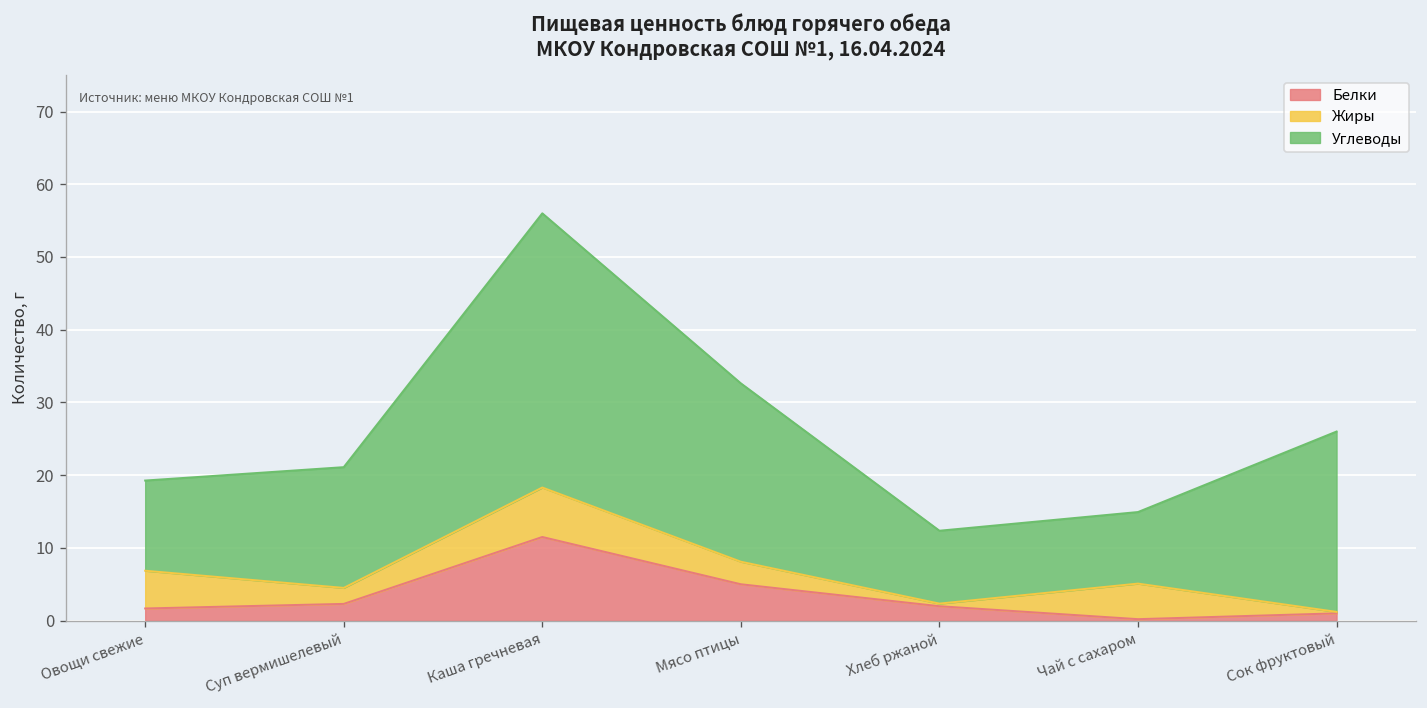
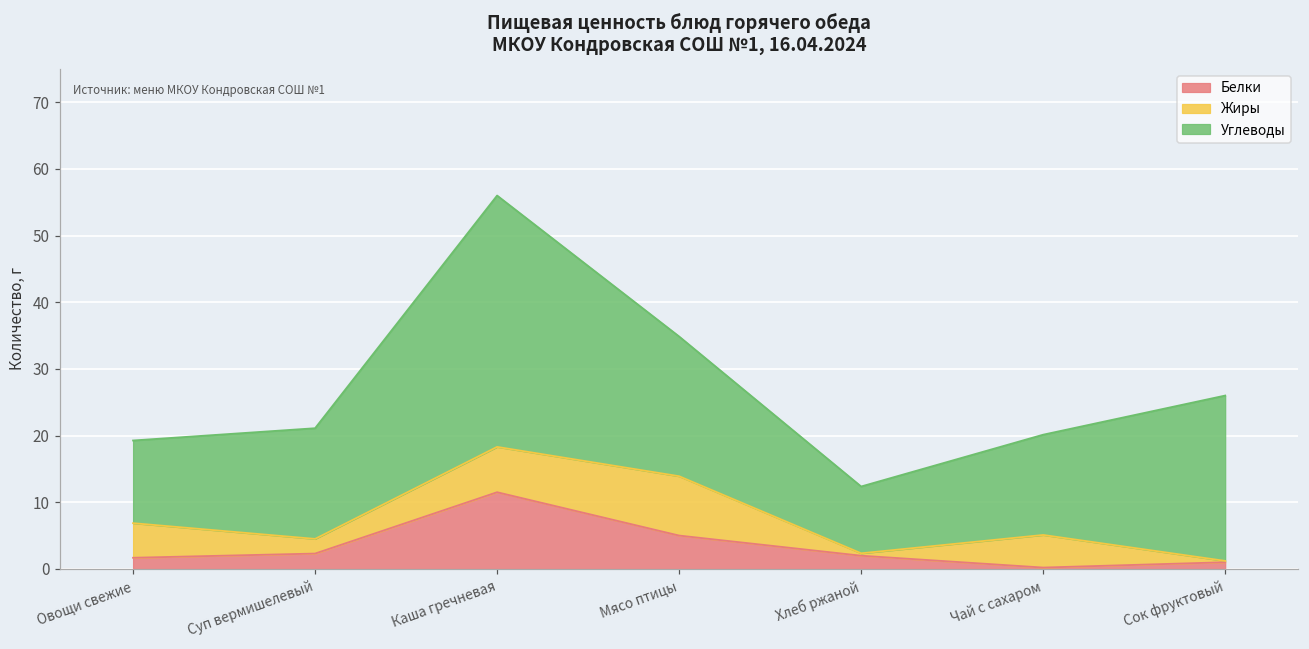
Жиры, Мясо птицы: 3 -> 9
Углеводы, Мясо птицы: 25 -> 21
Углеводы, Чай с сахаром: 10 -> 15
